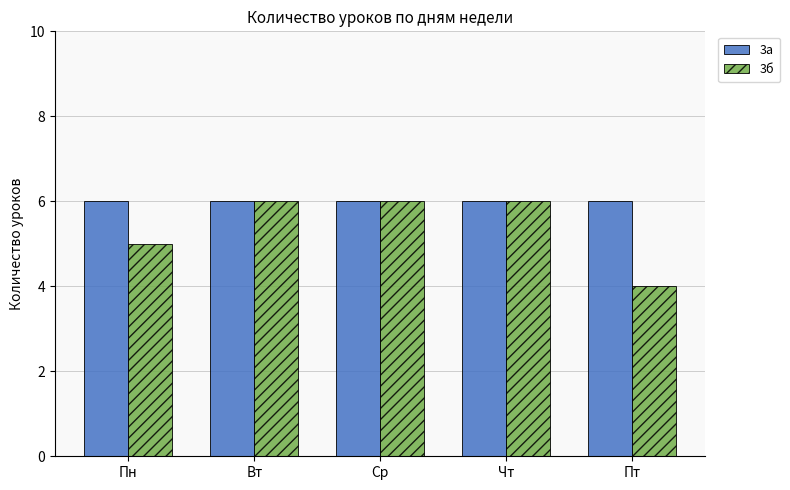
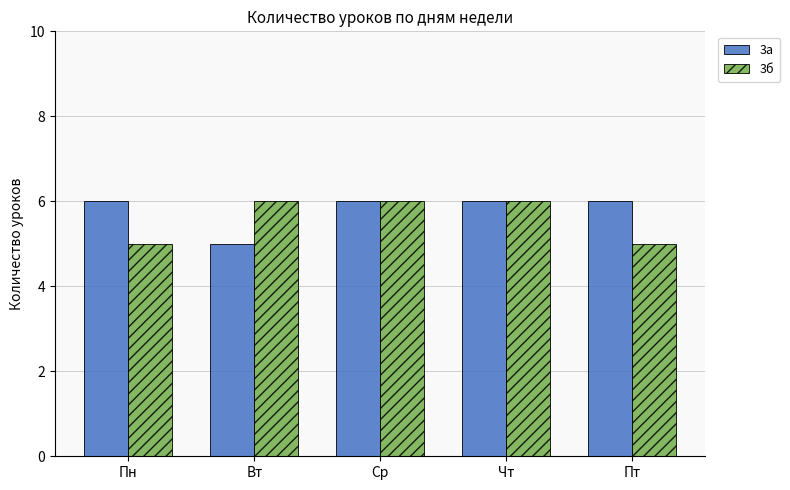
3а, Вт: 6 -> 5
3б, Пт: 4 -> 5
